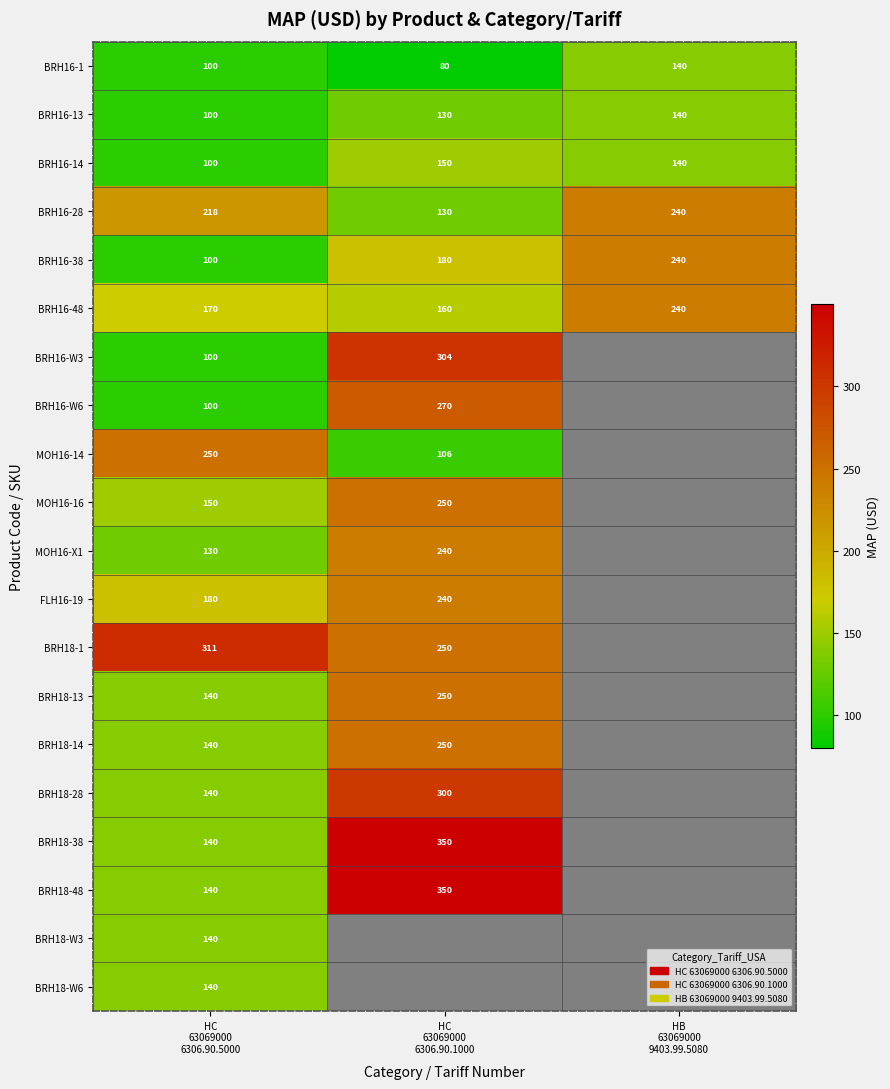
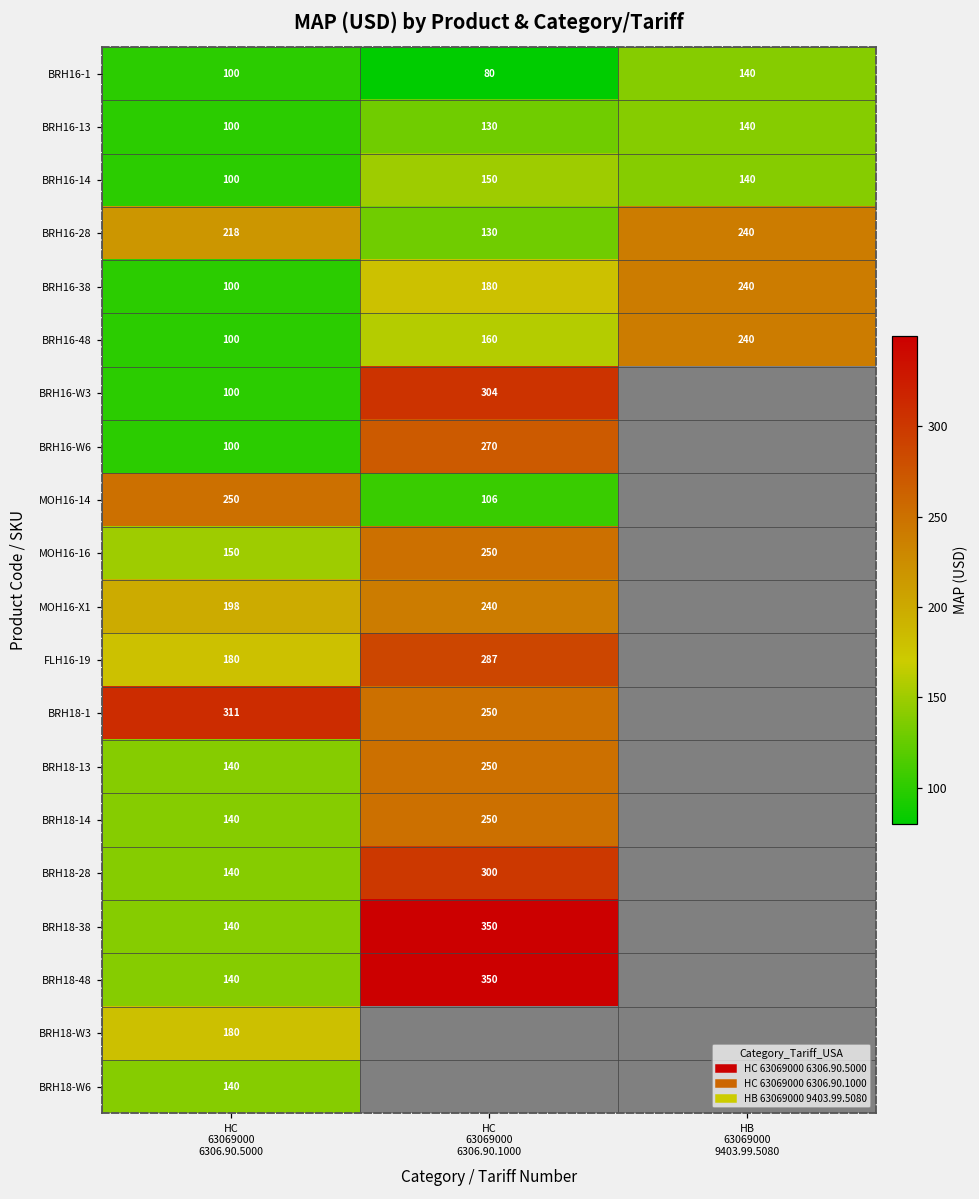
BRH16-48, HC 63069000 6306.90.5000: 170 -> 100
MOH16-X1, HC 63069000 6306.90.5000: 130 -> 198
FLH16-19, HC 63069000 6306.90.1000: 240 -> 287
BRH18-W3, HC 63069000 6306.90.5000: 140 -> 180
